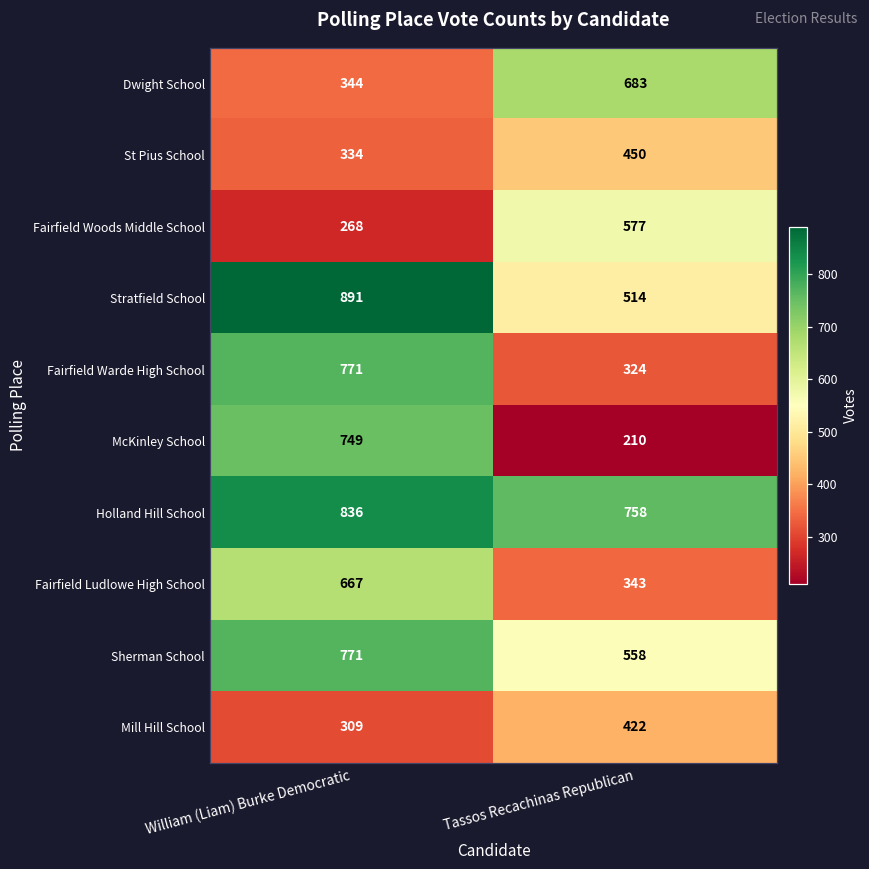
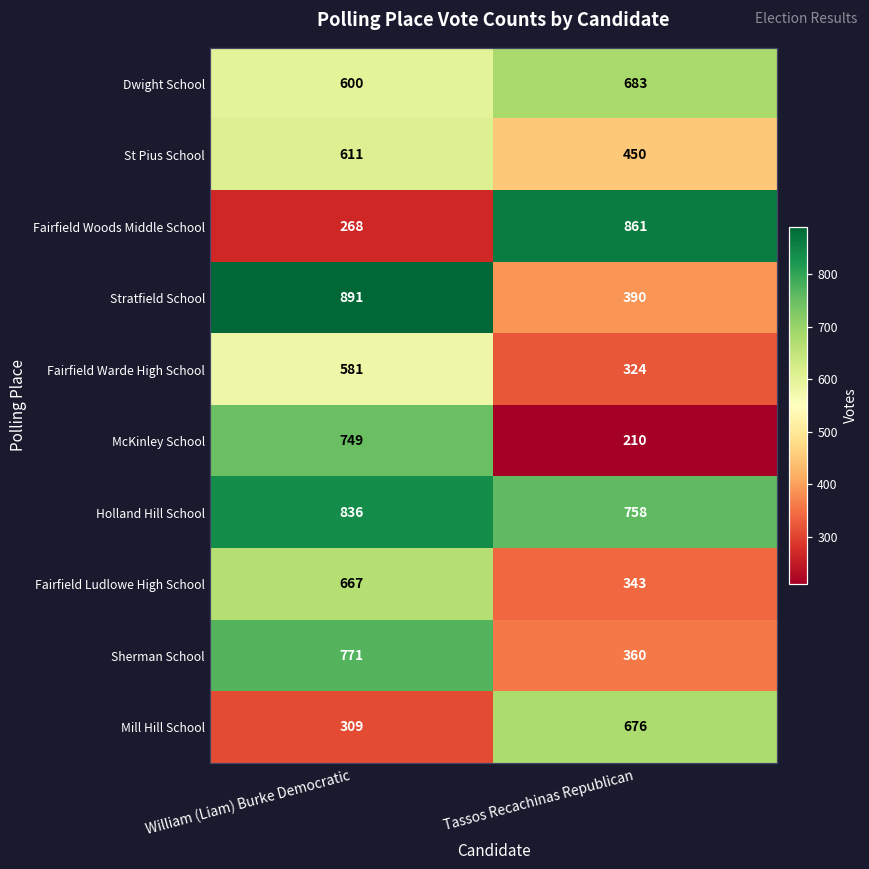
Dwight School, William (Liam) Burke Democratic: 344 -> 600
St Pius School, William (Liam) Burke Democratic: 334 -> 611
Fairfield Woods Middle School, Tassos Recachinas Republican: 577 -> 861
Stratfield School, Tassos Recachinas Republican: 514 -> 390
Fairfield Warde High School, William (Liam) Burke Democratic: 771 -> 581
Sherman School, Tassos Recachinas Republican: 558 -> 360
Mill Hill School, Tassos Recachinas Republican: 422 -> 676
